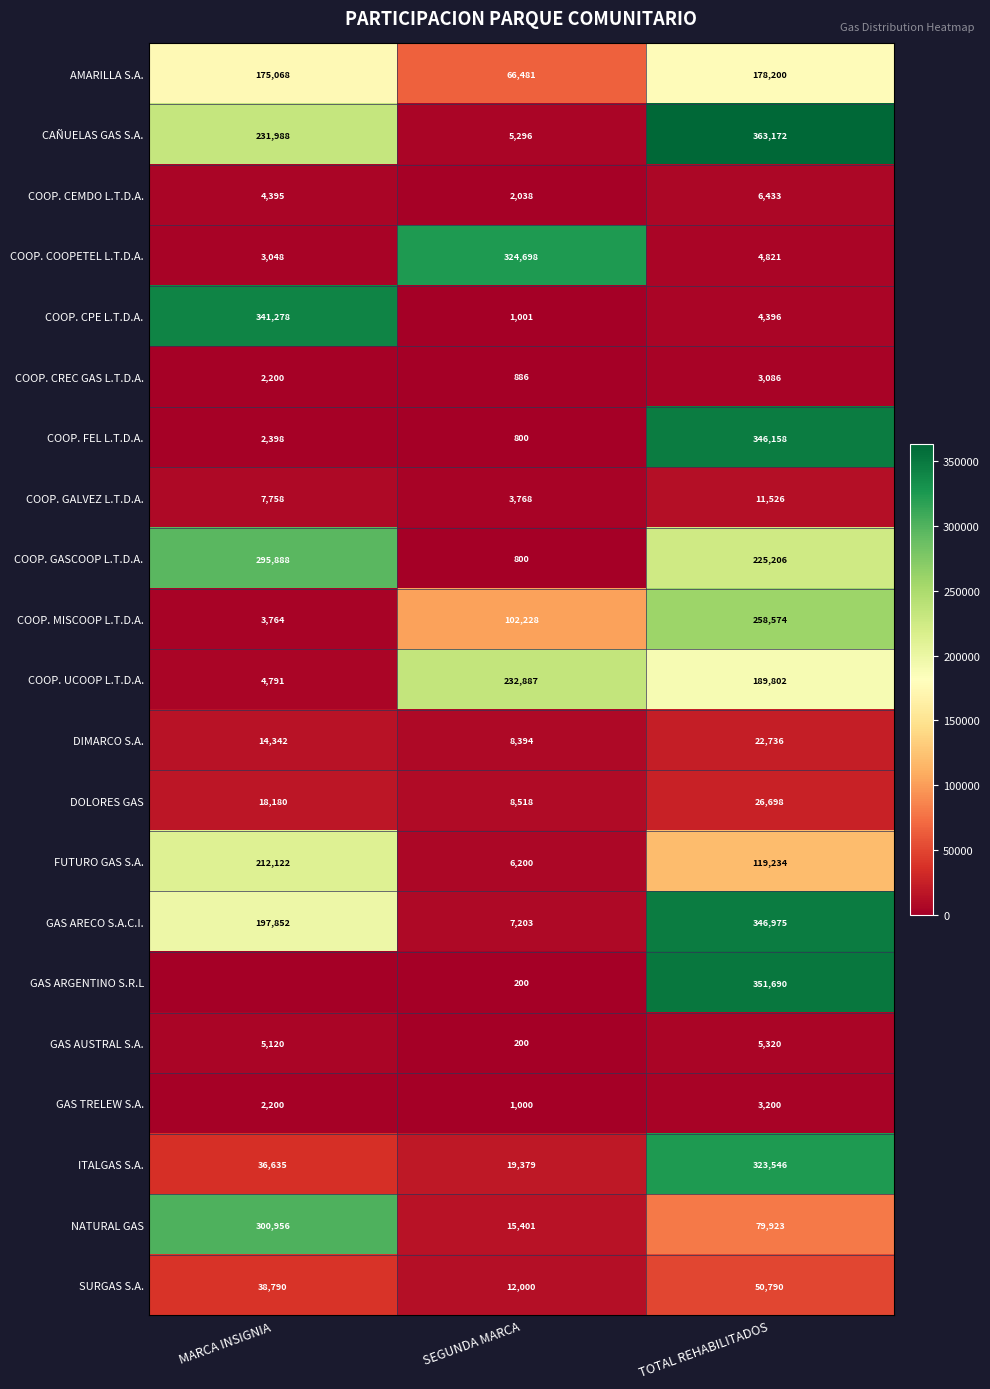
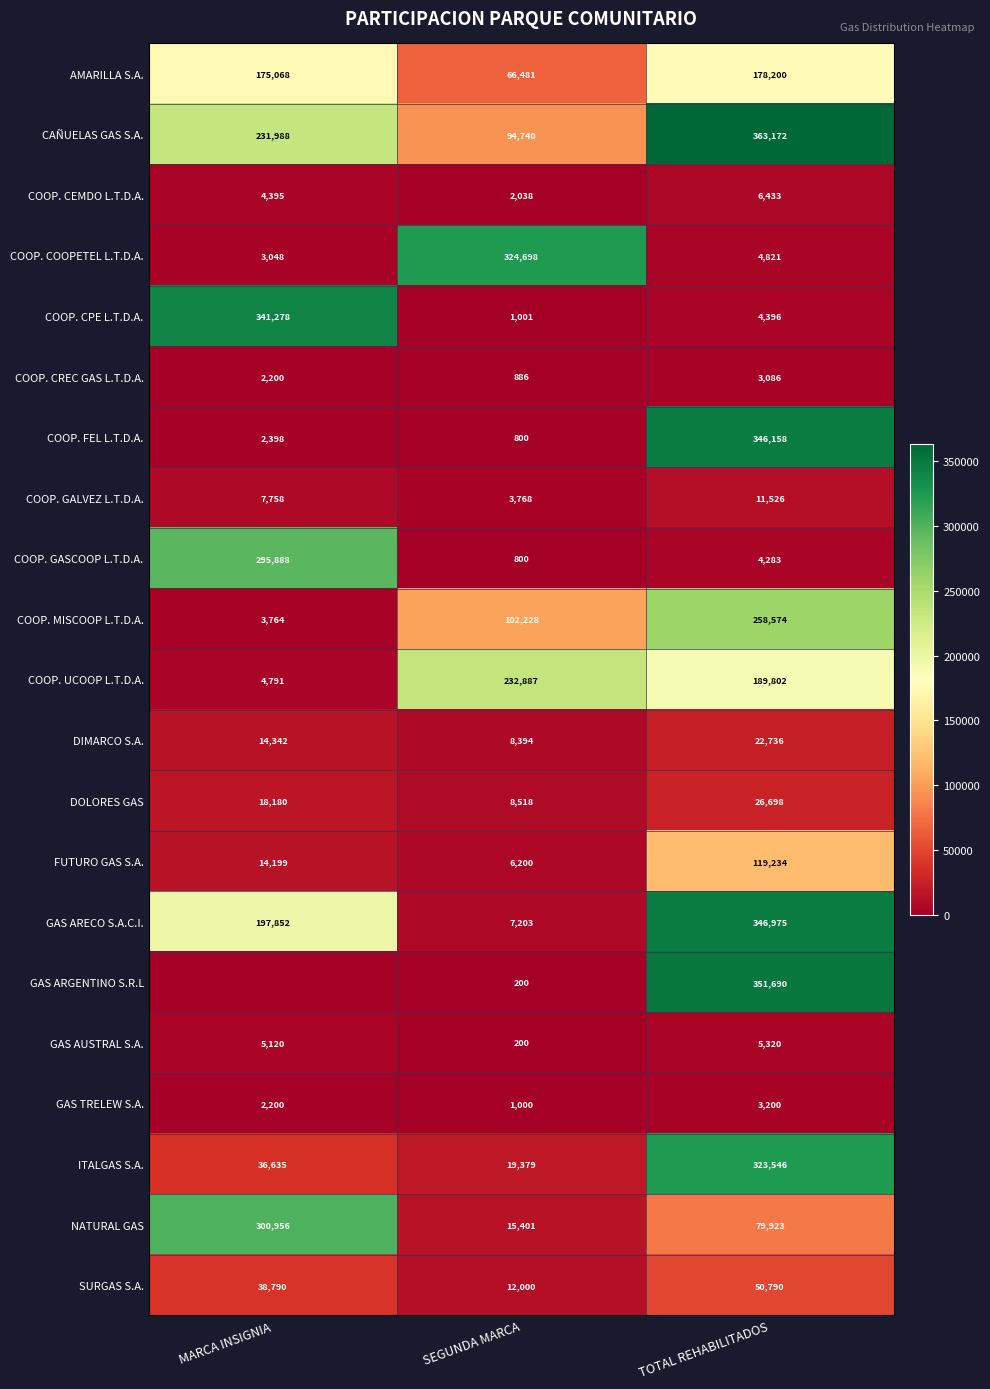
CAÑUELAS GAS S.A., SEGUNDA MARCA: 5,296 -> 94,740
COOP. GASCOOP L.T.D.A., TOTAL REHABILITADOS: 225,206 -> 4,283
FUTURO GAS S.A., MARCA INSIGNIA: 212,122 -> 14,199
